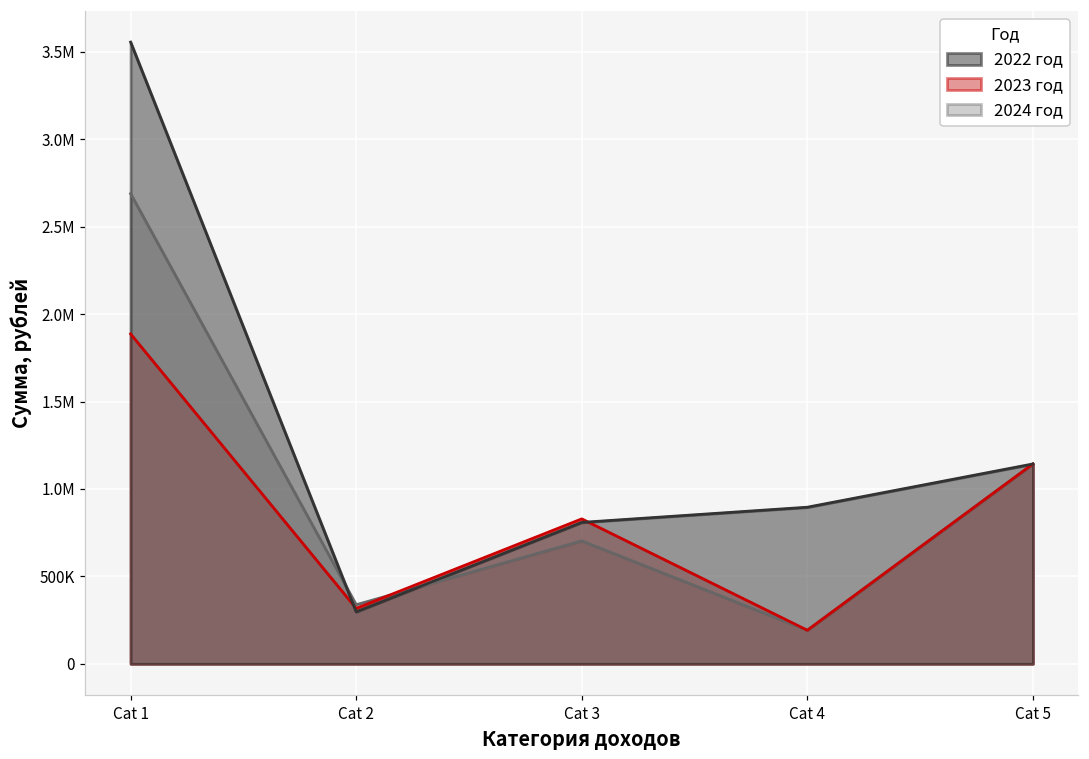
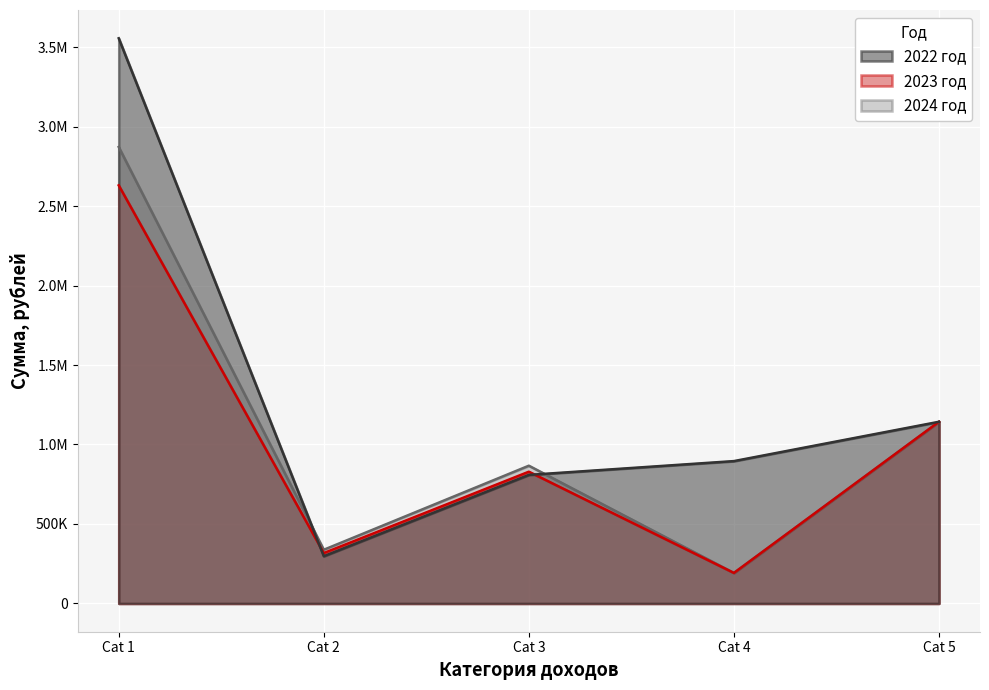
2023 год, Cat 1: 1890000 -> 2630000
2024 год, Cat 1: 2690000 -> 2870000
2024 год, Cat 3: 700000 -> 870000
